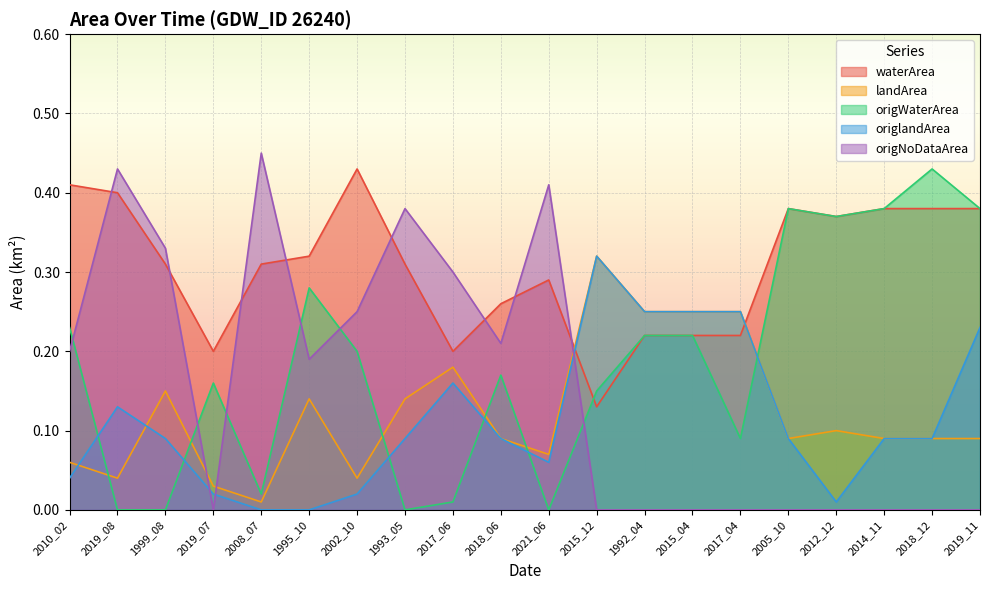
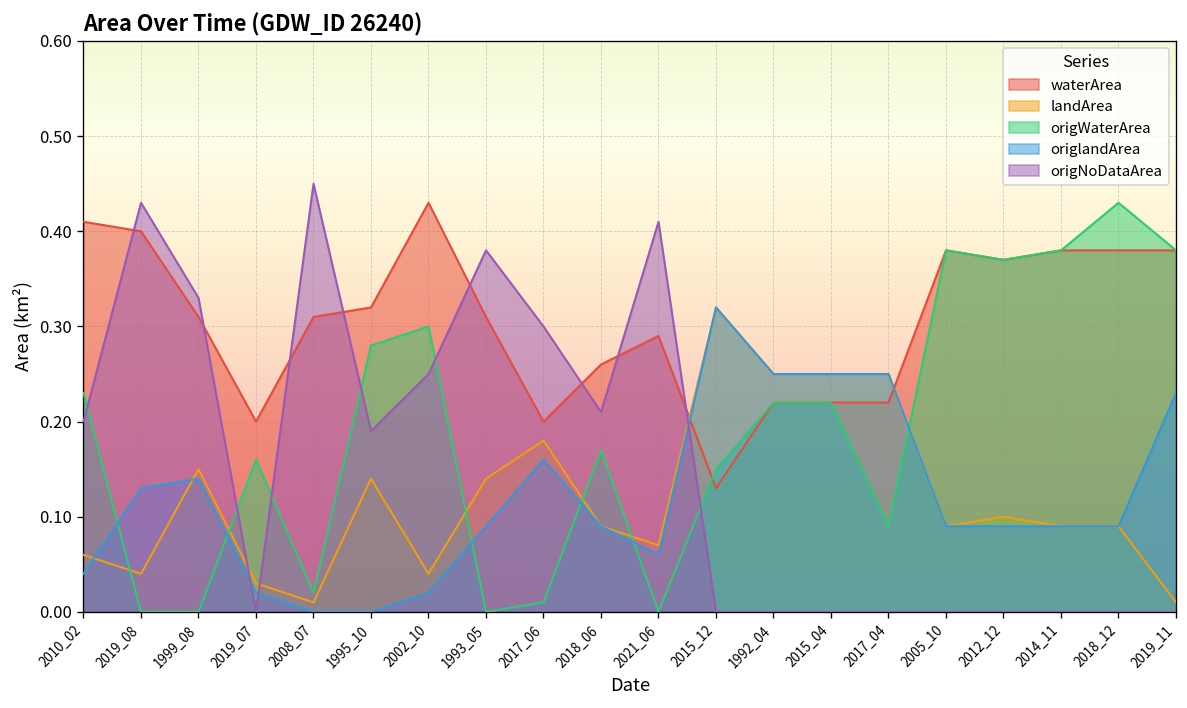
origlandArea, 1999_08: 0.09 -> 0.14
origWaterArea, 2002_10: 0.2 -> 0.3
origlandArea, 2012_12: 0.01 -> 0.09
landArea, 2019_11: 0.09 -> 0.01
